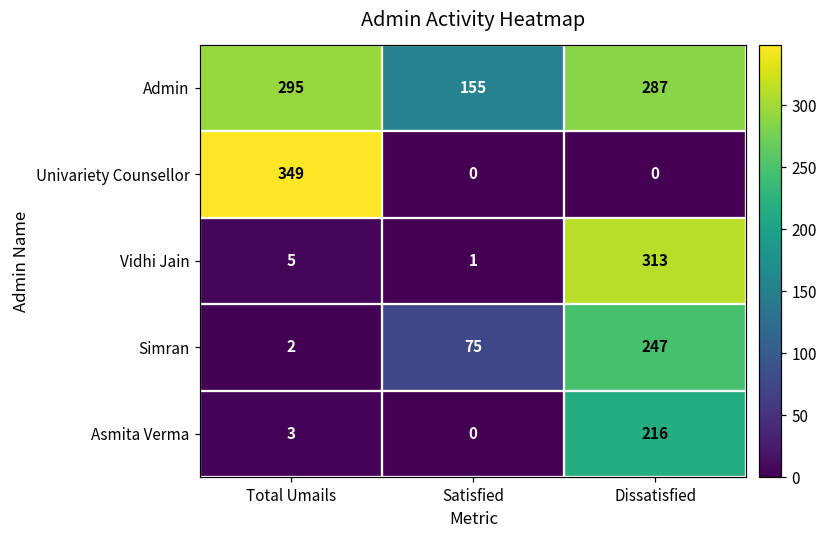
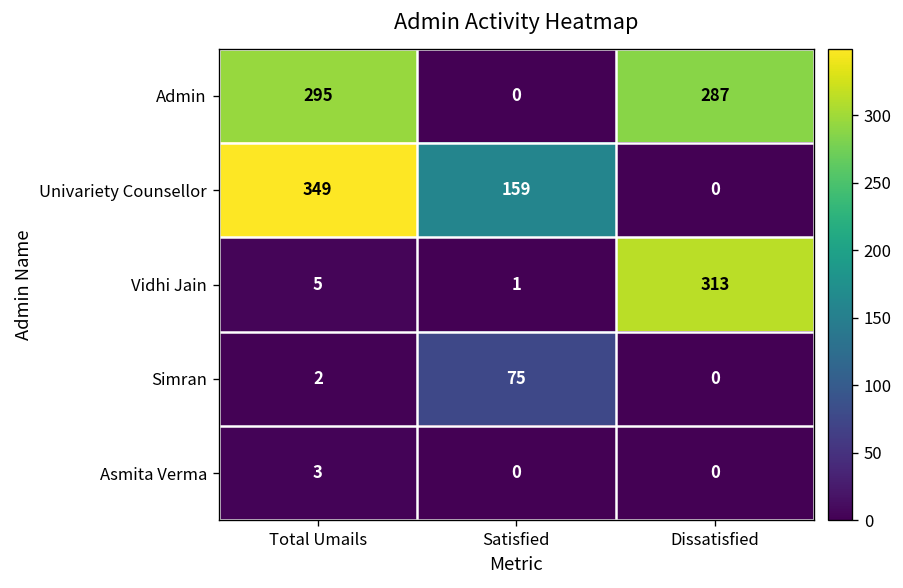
Admin, Satisfied: 155 -> 0
Univariety Counsellor, Satisfied: 0 -> 159
Simran, Dissatisfied: 247 -> 0
Asmita Verma, Dissatisfied: 216 -> 0
